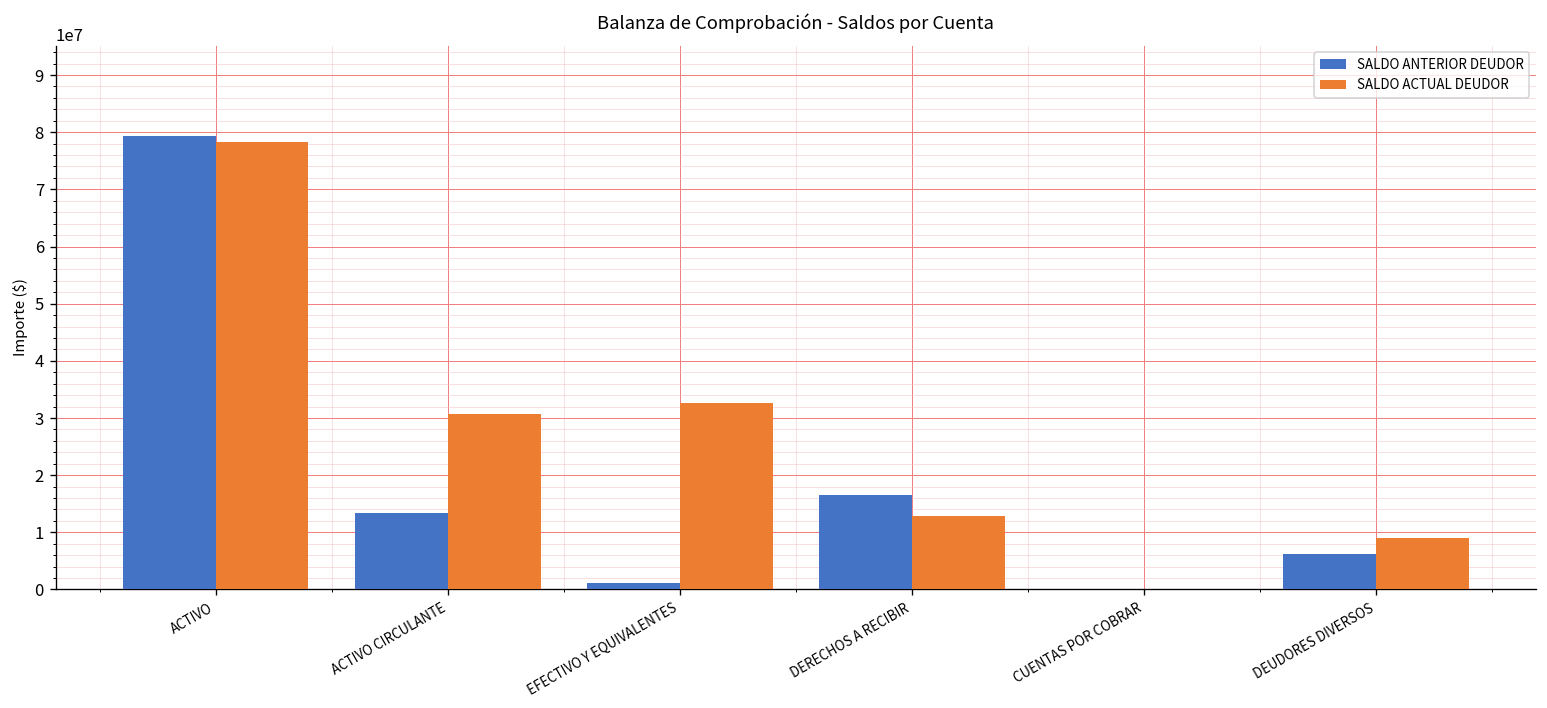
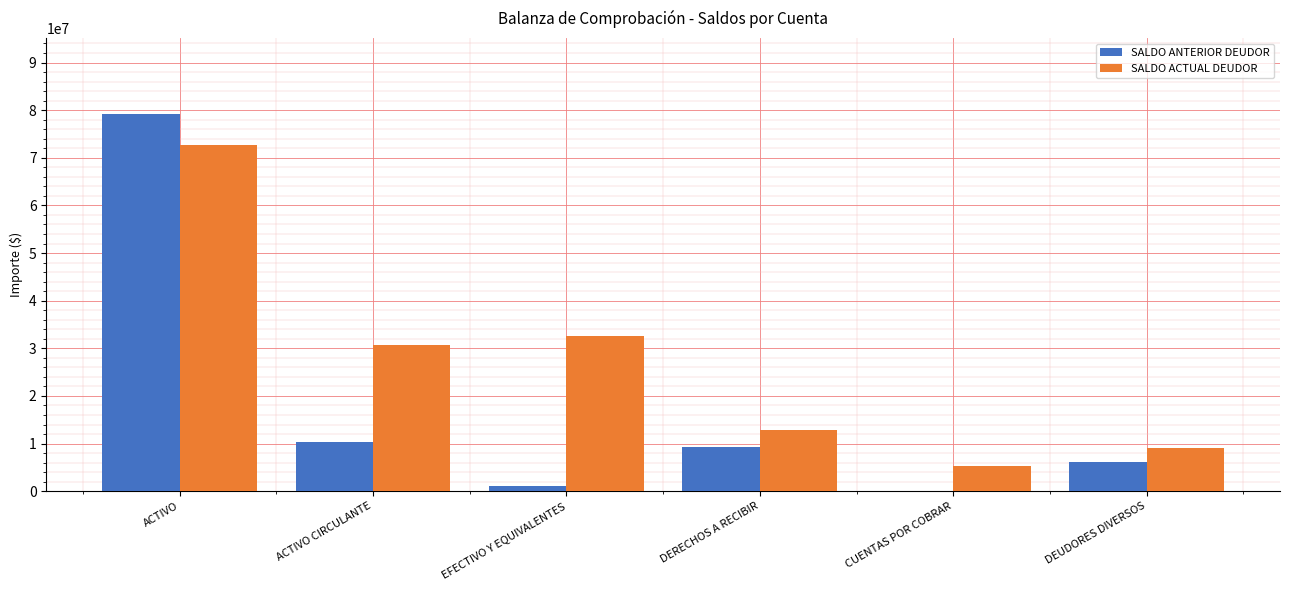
SALDO ACTUAL DEUDOR, ACTIVO: 78000000 -> 73000000
SALDO ANTERIOR DEUDOR, ACTIVO CIRCULANTE: 13000000 -> 10000000
SALDO ANTERIOR DEUDOR, DERECHOS A RECIBIR: 17000000 -> 9000000
SALDO ACTUAL DEUDOR, CUENTAS POR COBRAR: 0 -> 5000000
